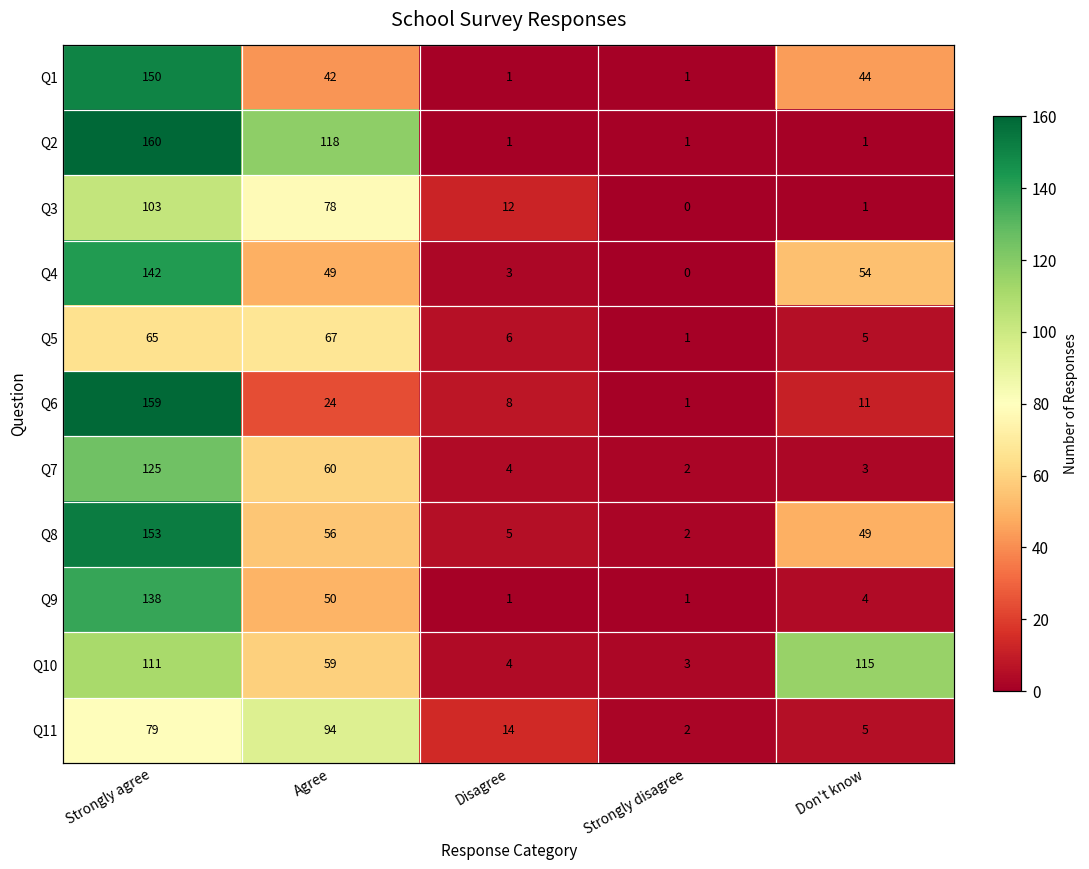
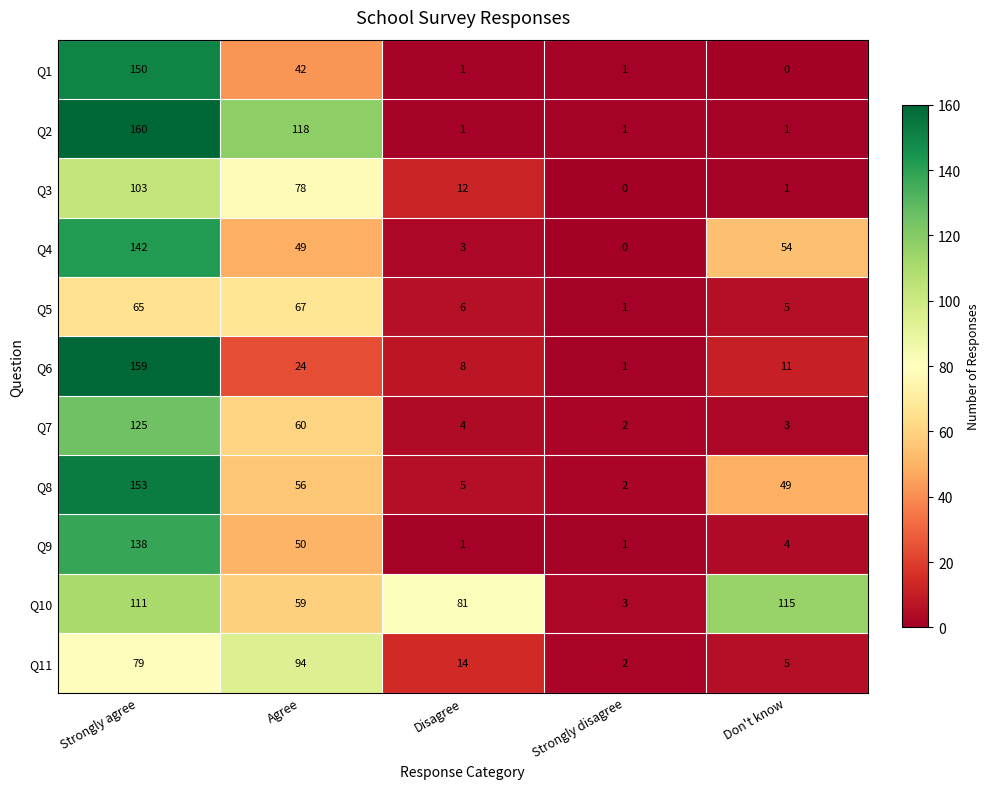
Q1, Don't know: 44 -> 0
Q10, Disagree: 4 -> 81
